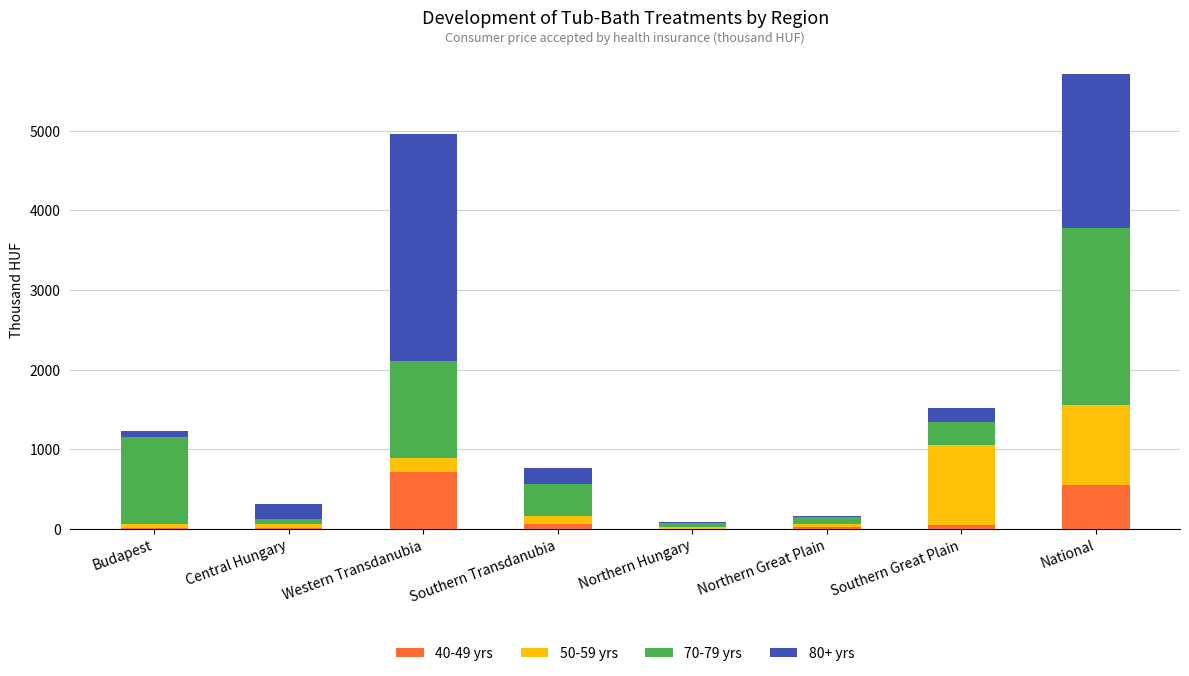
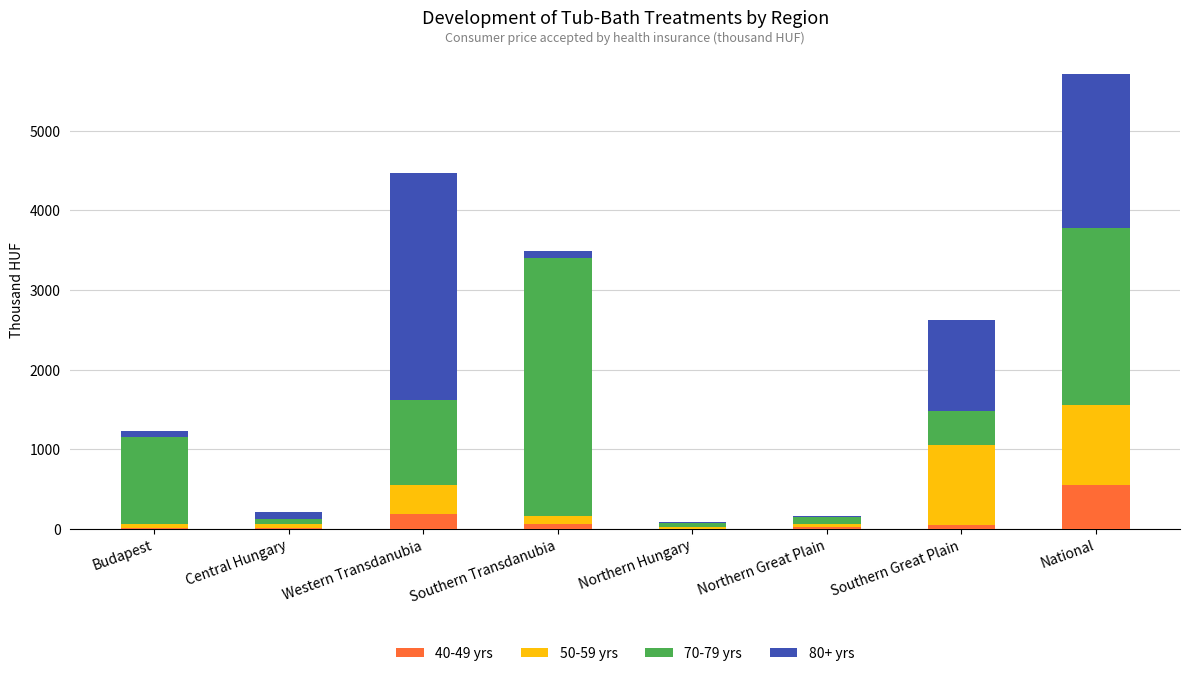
80+ yrs, Central Hungary: 200 -> 100
40-49 yrs, Western Transdanubia: 700 -> 200
50-59 yrs, Western Transdanubia: 200 -> 400
70-79 yrs, Western Transdanubia: 1200 -> 1100
70-79 yrs, Southern Transdanubia: 400 -> 3200
80+ yrs, Southern Transdanubia: 200 -> 100
70-79 yrs, Southern Great Plain: 300 -> 400
80+ yrs, Southern Great Plain: 200 -> 1100
